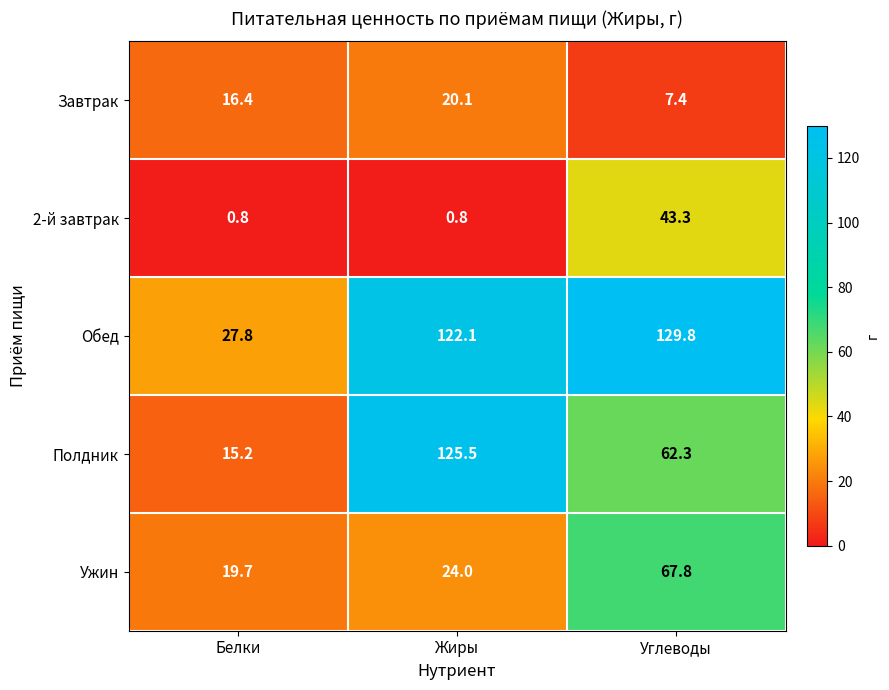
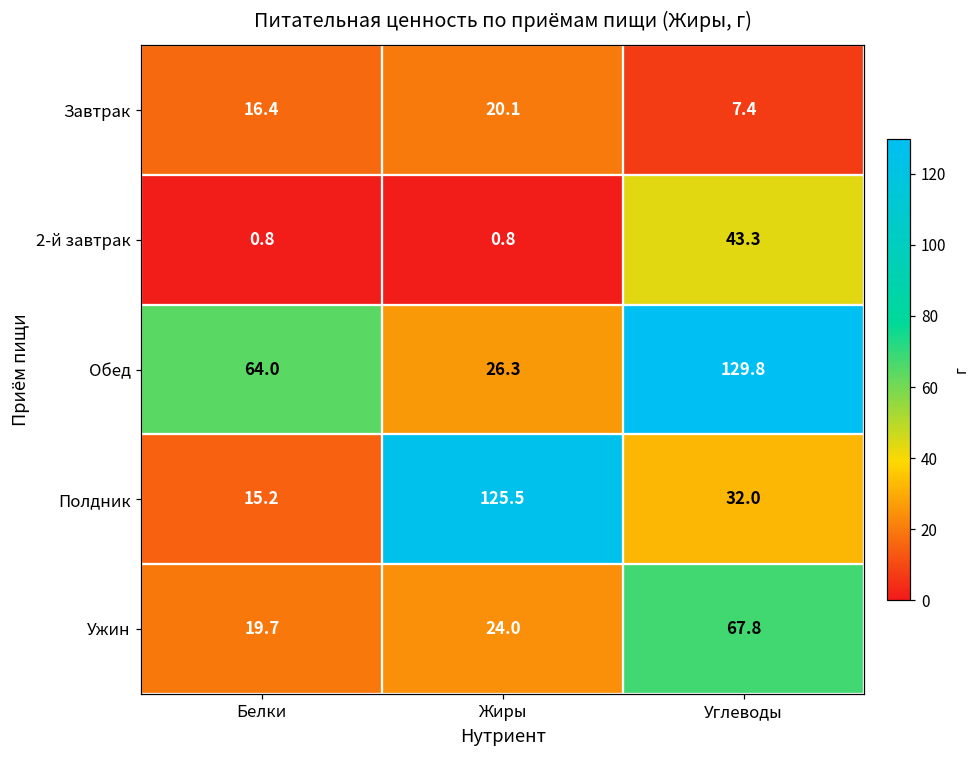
Обед, Белки: 27.8 -> 64.0
Обед, Жиры: 122.1 -> 26.3
Полдник, Углеводы: 62.3 -> 32.0
